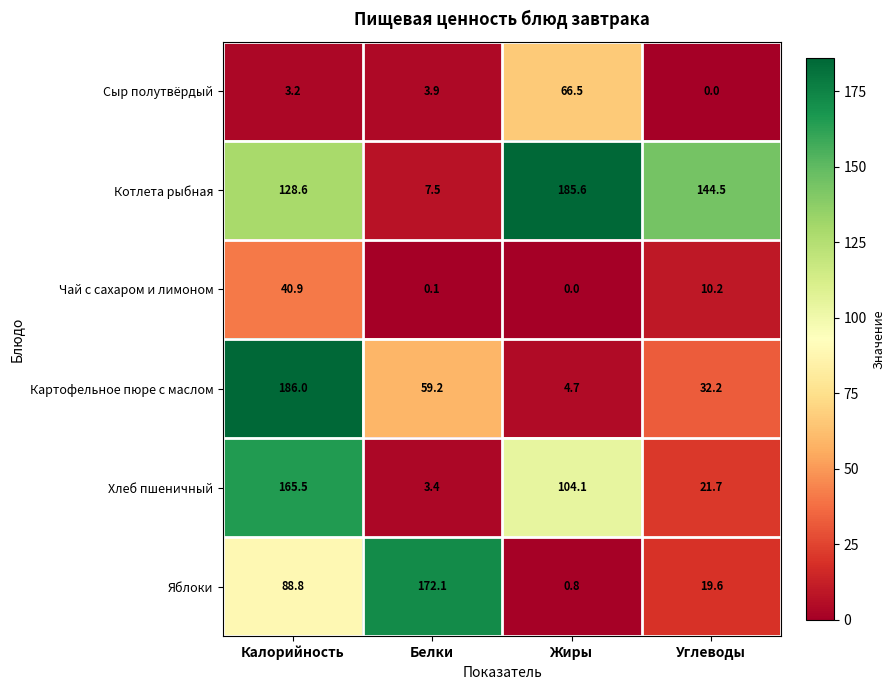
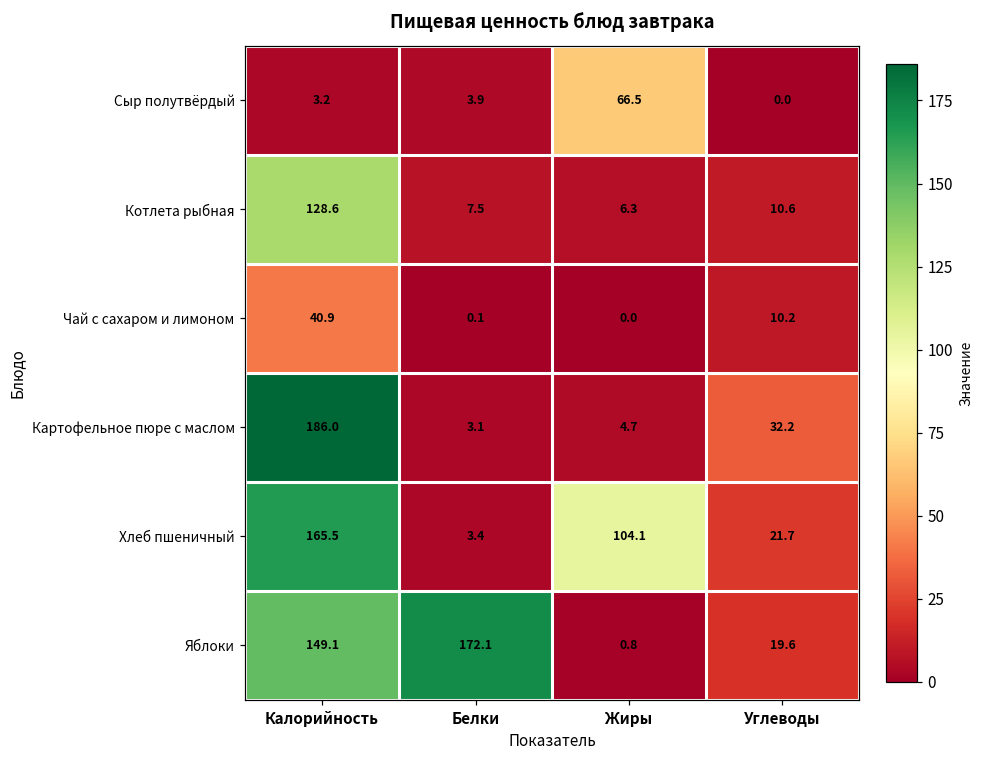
Котлета рыбная, Жиры: 185.6 -> 6.3
Котлета рыбная, Углеводы: 144.5 -> 10.6
Картофельное пюре с маслом, Белки: 59.2 -> 3.1
Яблоки, Калорийность: 88.8 -> 149.1
